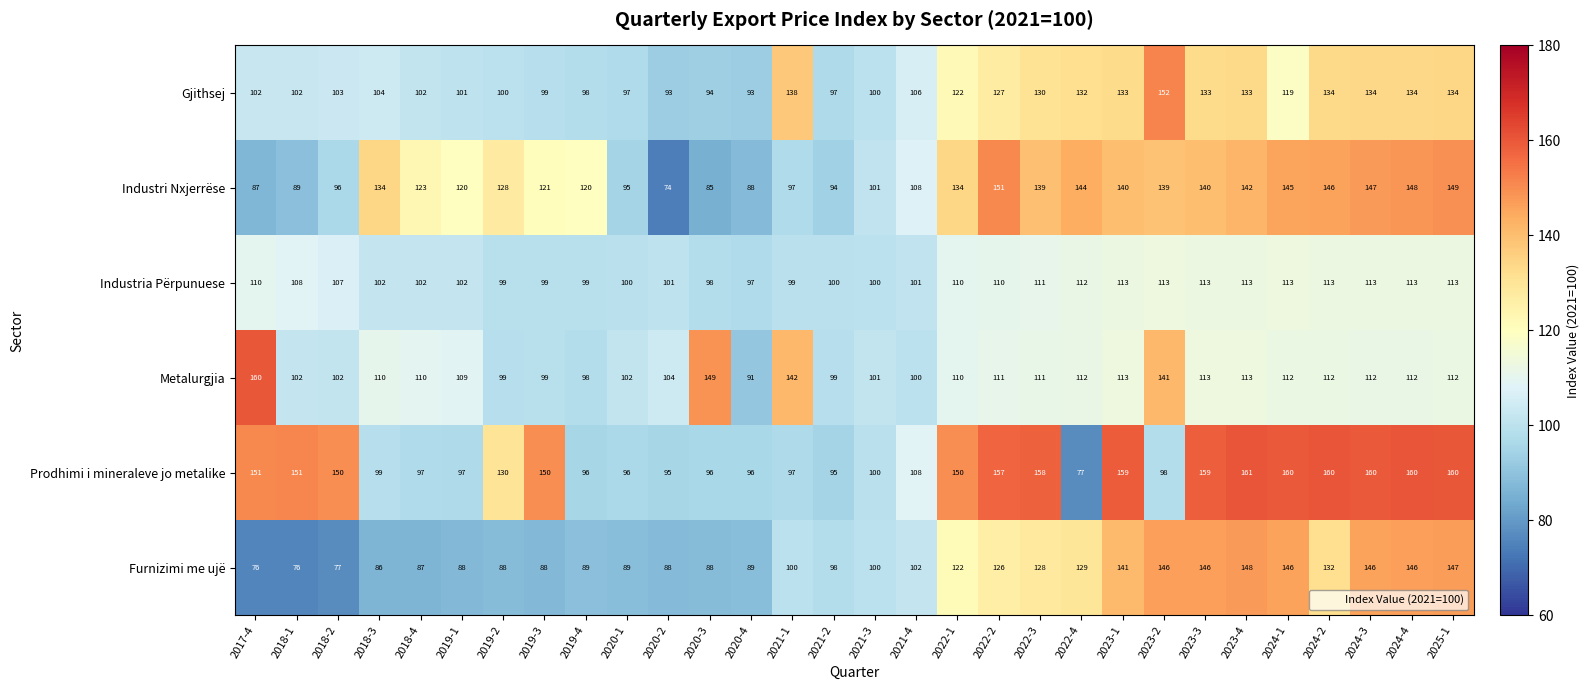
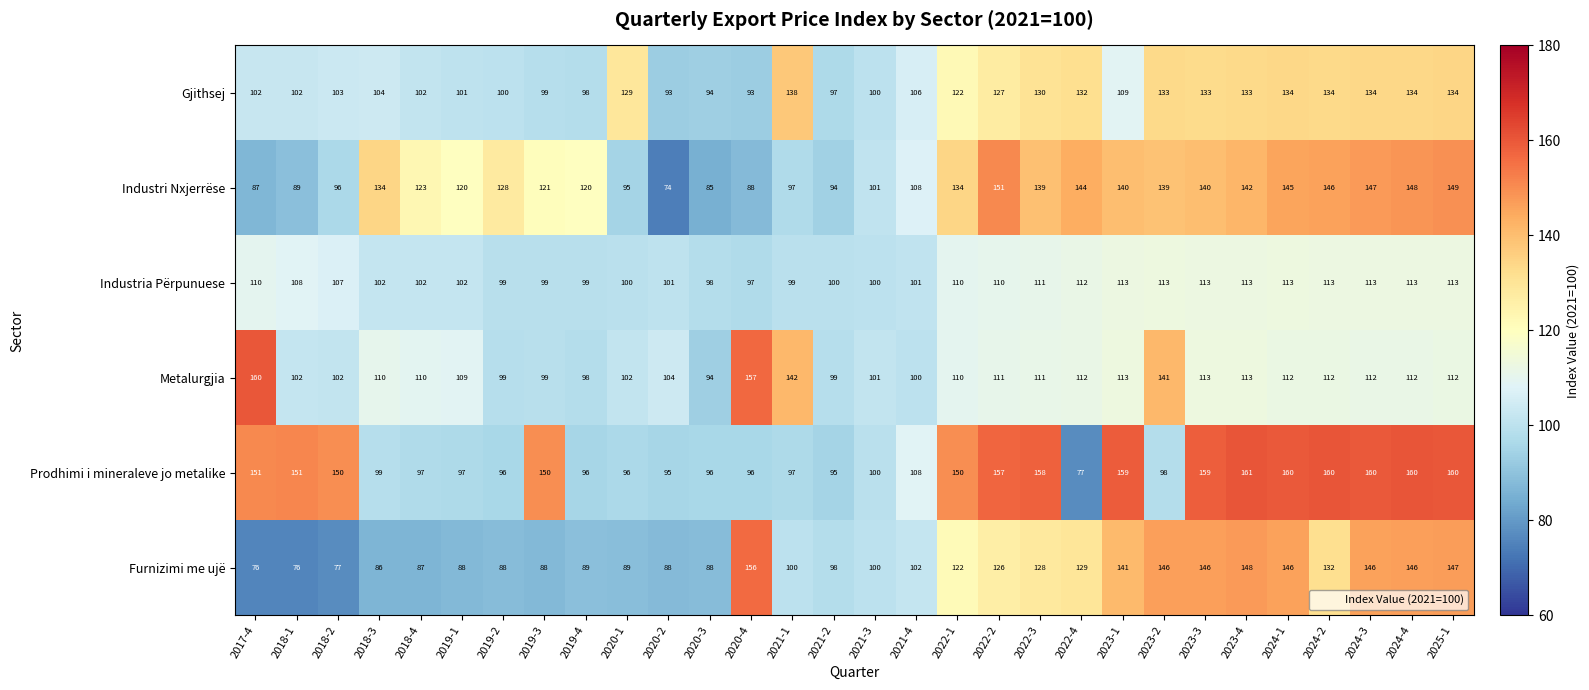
Gjithsej, 2020-1: 97 -> 129
Gjithsej, 2023-1: 133 -> 109
Gjithsej, 2023-2: 152 -> 133
Gjithsej, 2024-1: 119 -> 134
Metalurgjia, 2020-3: 149 -> 94
Metalurgjia, 2020-4: 91 -> 157
Prodhimi i mineraleve jo metalike, 2019-2: 130 -> 96
Furnizimi me ujë, 2020-4: 89 -> 156
